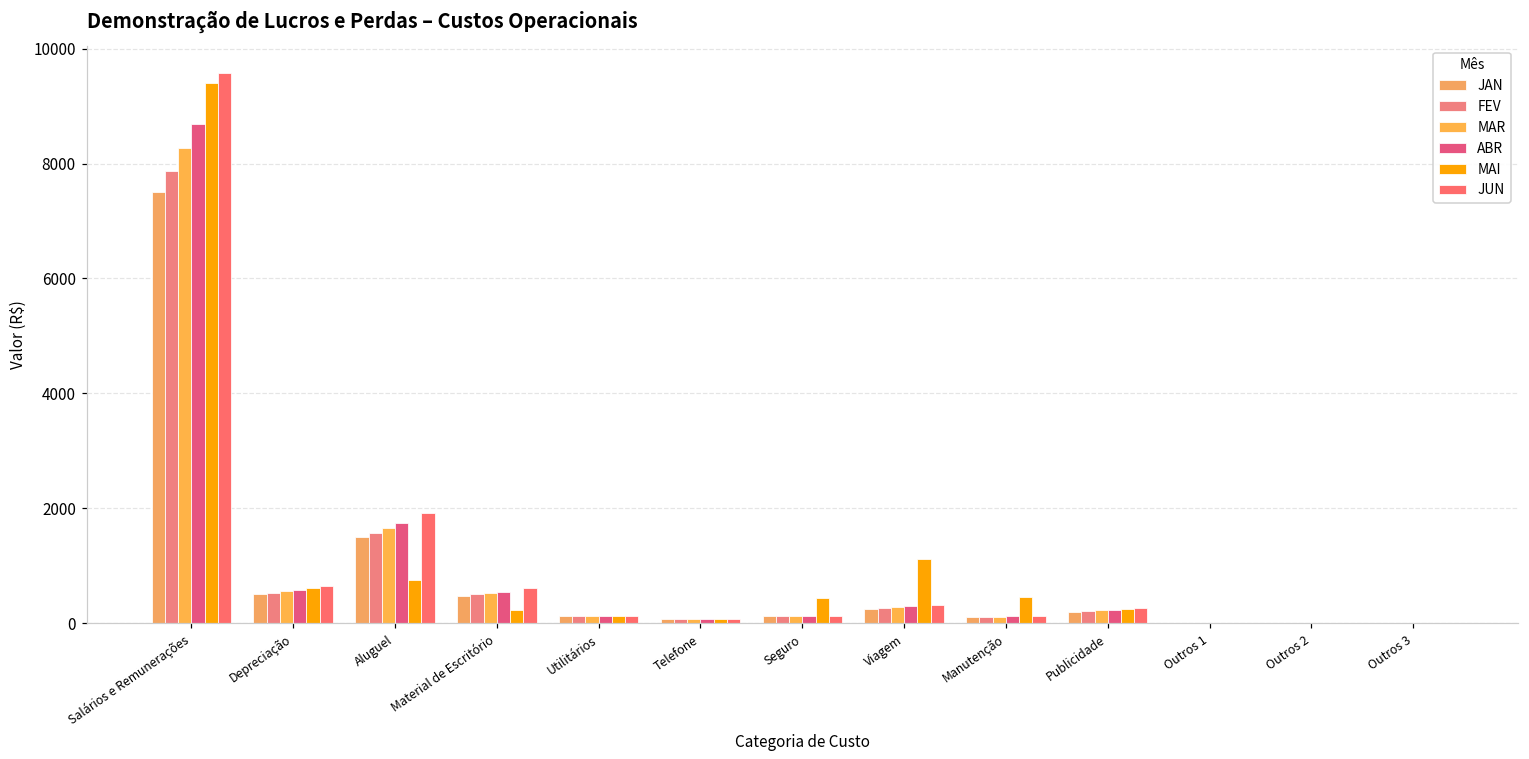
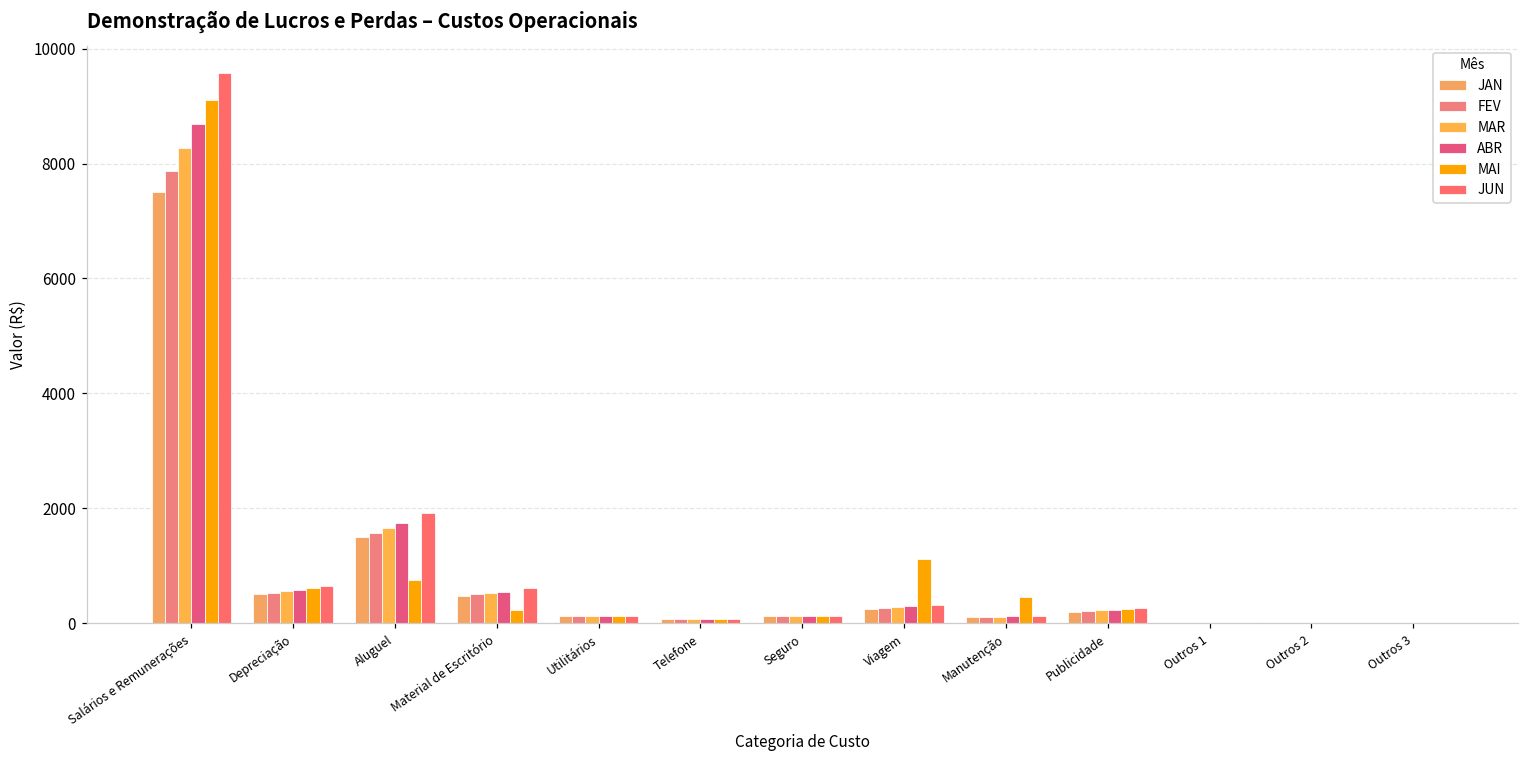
MAI, Salários e Remunerações: 9400 -> 9100
MAI, Seguro: 400 -> 100
